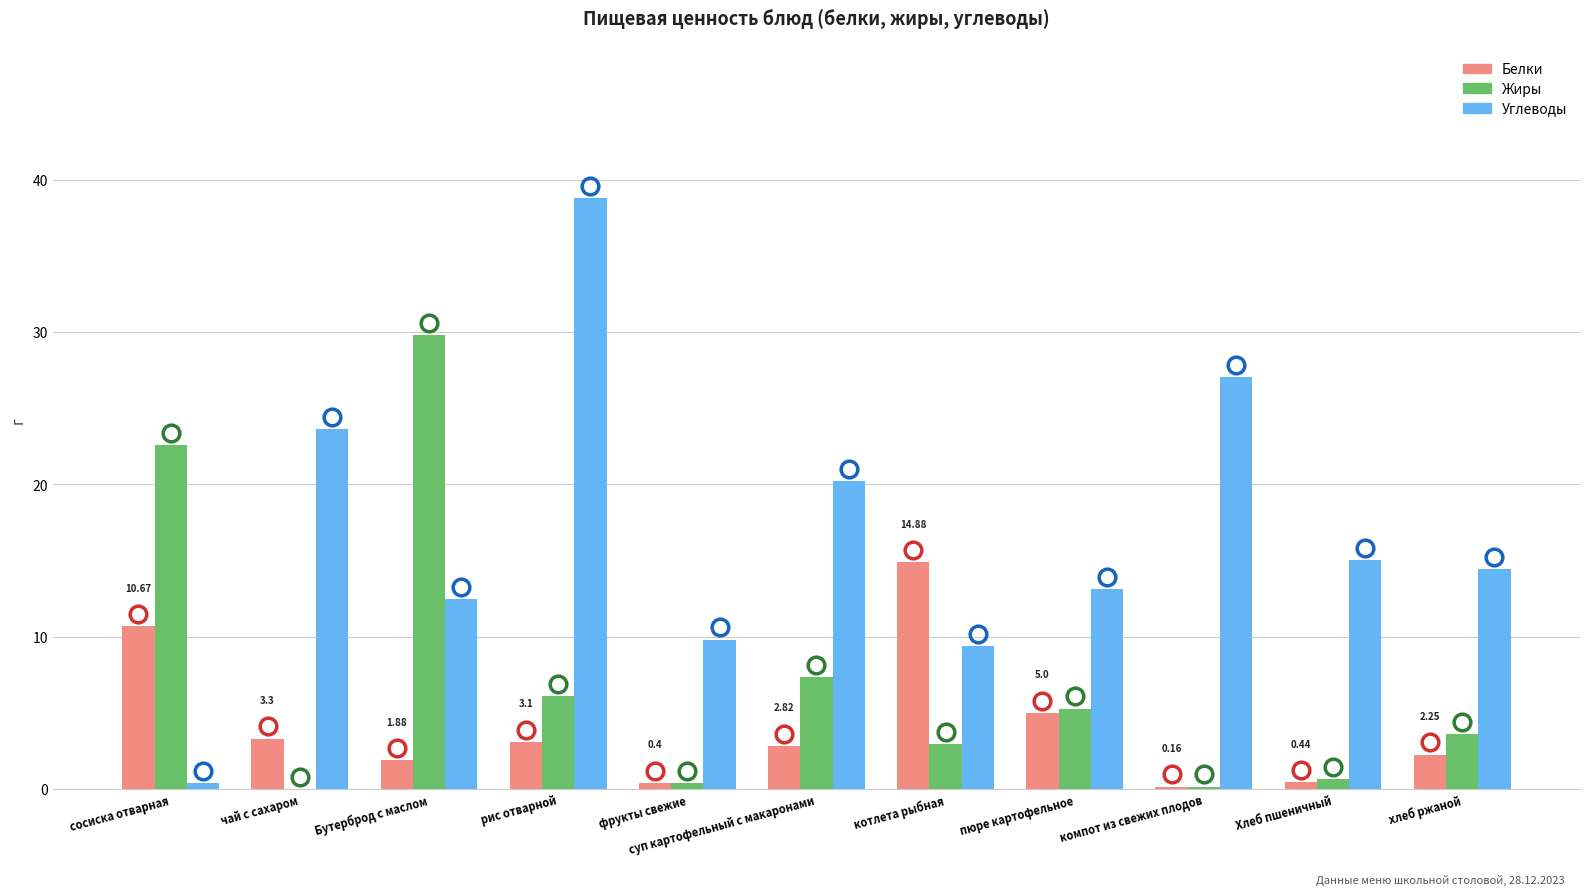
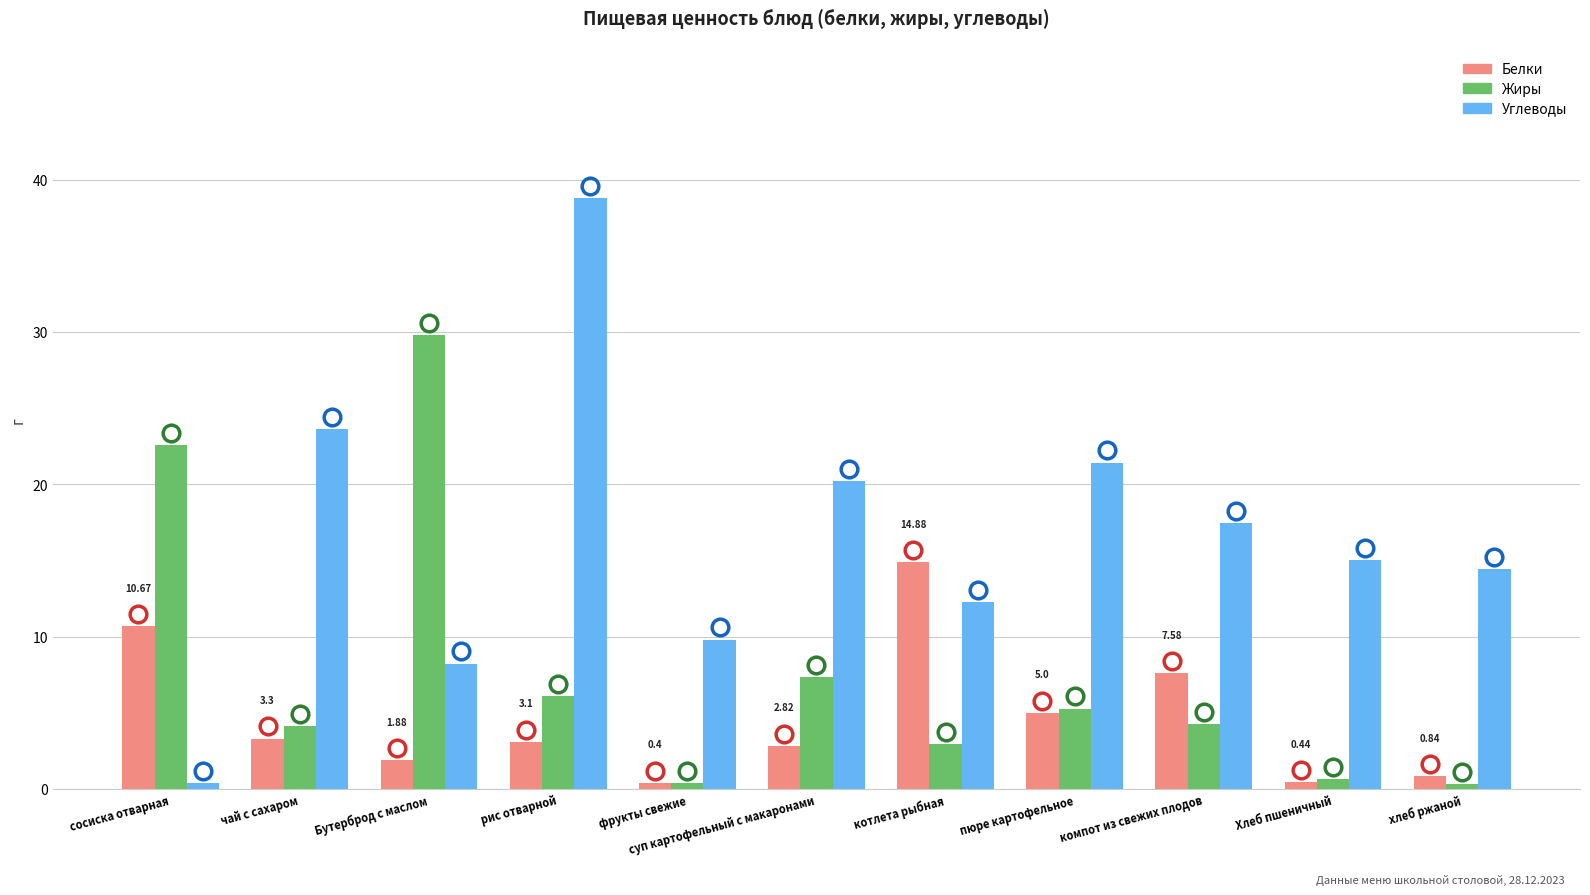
Жиры, чай с сахаром: 0.0 -> 4.1
Углеводы, Бутерброд с маслом: 12.5 -> 8.2
Углеводы, котлета рыбная: 9.4 -> 12.2
Углеводы, пюре картофельное: 13.1 -> 21.4
Белки, компот из свежих плодов: 0.16 -> 7.58
Жиры, компот из свежих плодов: 0.2 -> 4.3
Углеводы, компот из свежих плодов: 27.0 -> 17.4
Белки, хлеб ржаной: 2.25 -> 0.84
Жиры, хлеб ржаной: 3.6 -> 0.3
